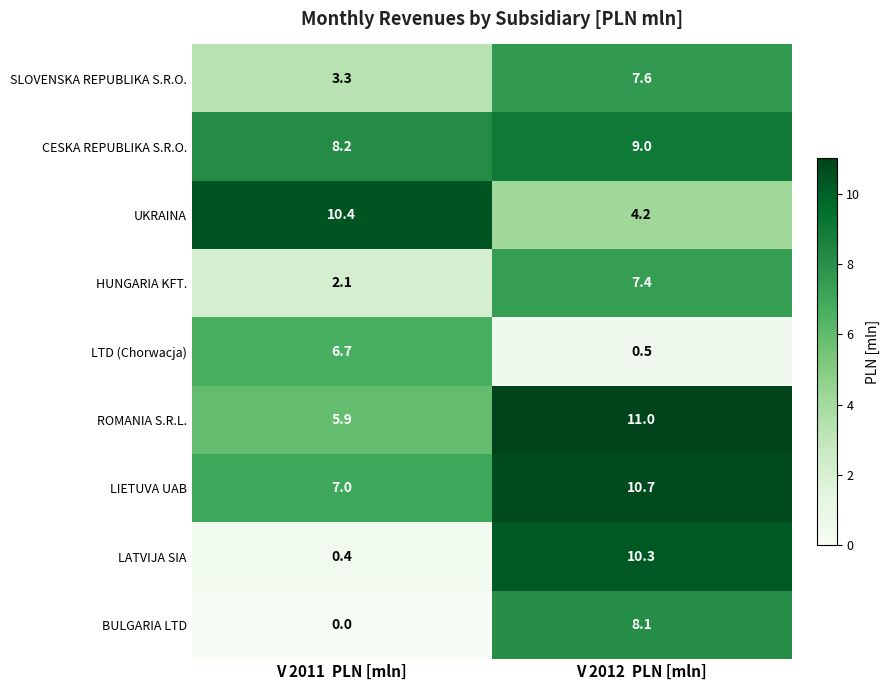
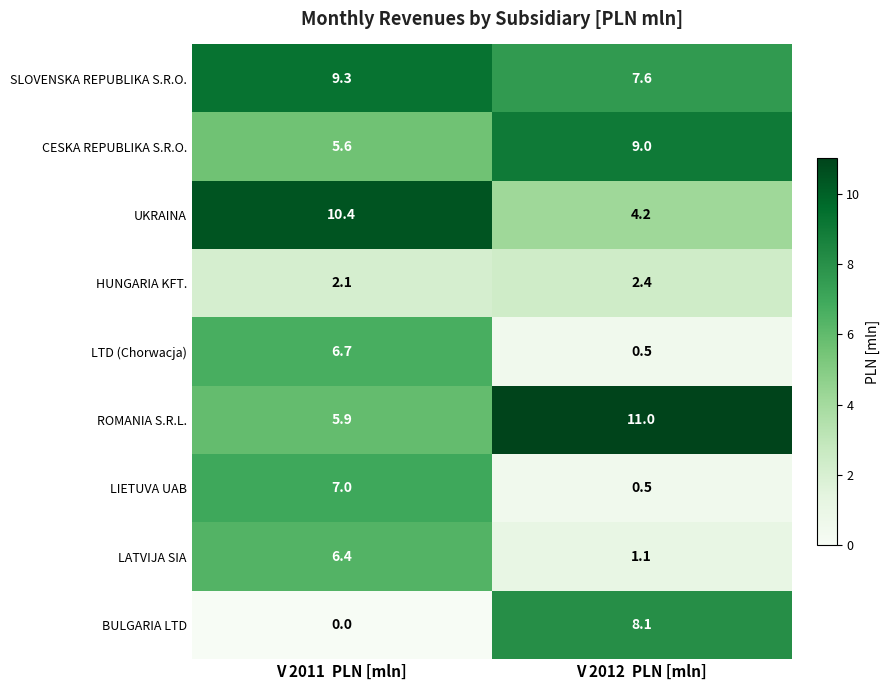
SLOVENSKA REPUBLIKA S.R.O., V 2011 PLN [mln]: 3.3 -> 9.3
CESKA REPUBLIKA S.R.O., V 2011 PLN [mln]: 8.2 -> 5.6
HUNGARIA KFT., V 2012 PLN [mln]: 7.4 -> 2.4
LIETUVA UAB, V 2012 PLN [mln]: 10.7 -> 0.5
LATVIJA SIA, V 2011 PLN [mln]: 0.4 -> 6.4
LATVIJA SIA, V 2012 PLN [mln]: 10.3 -> 1.1
